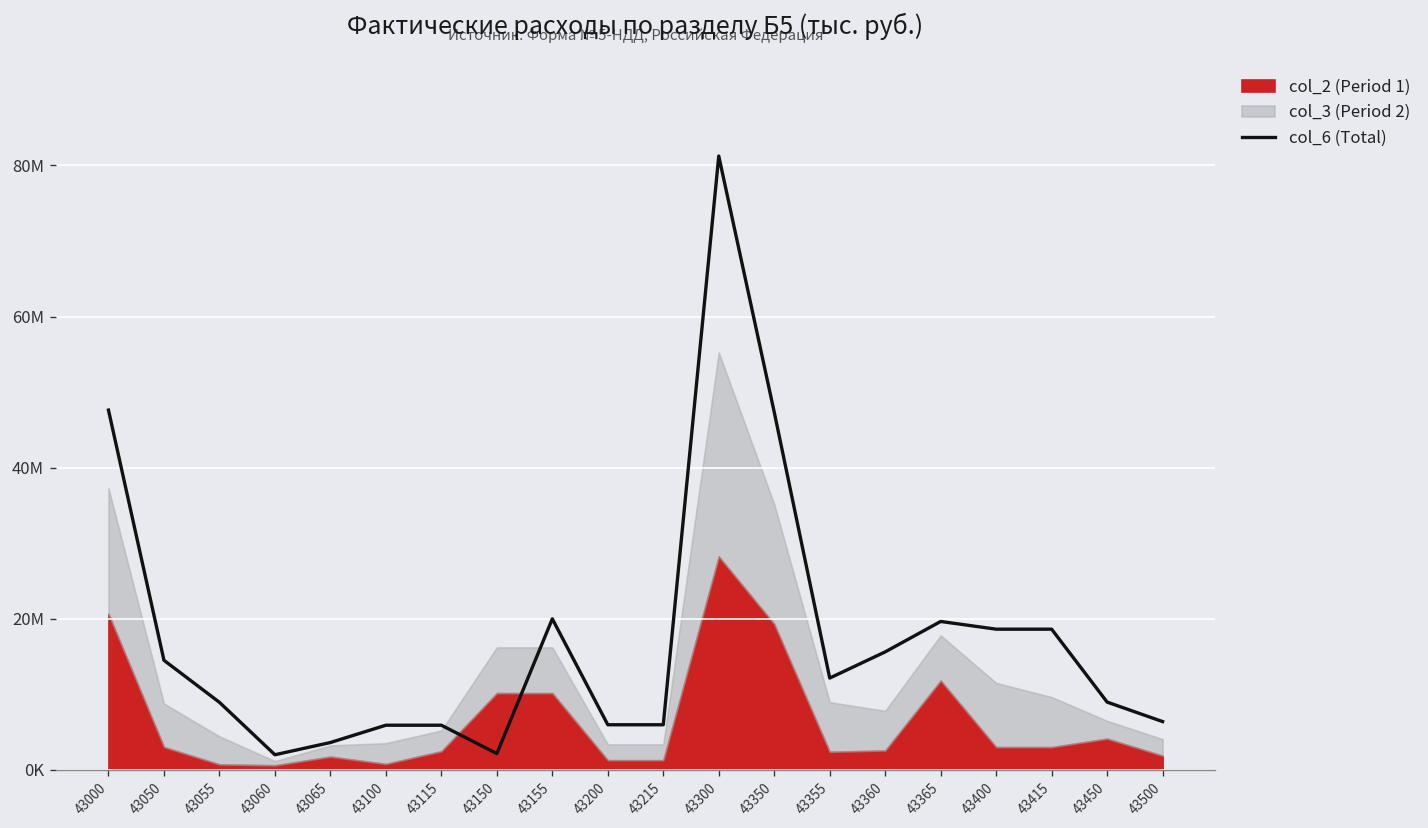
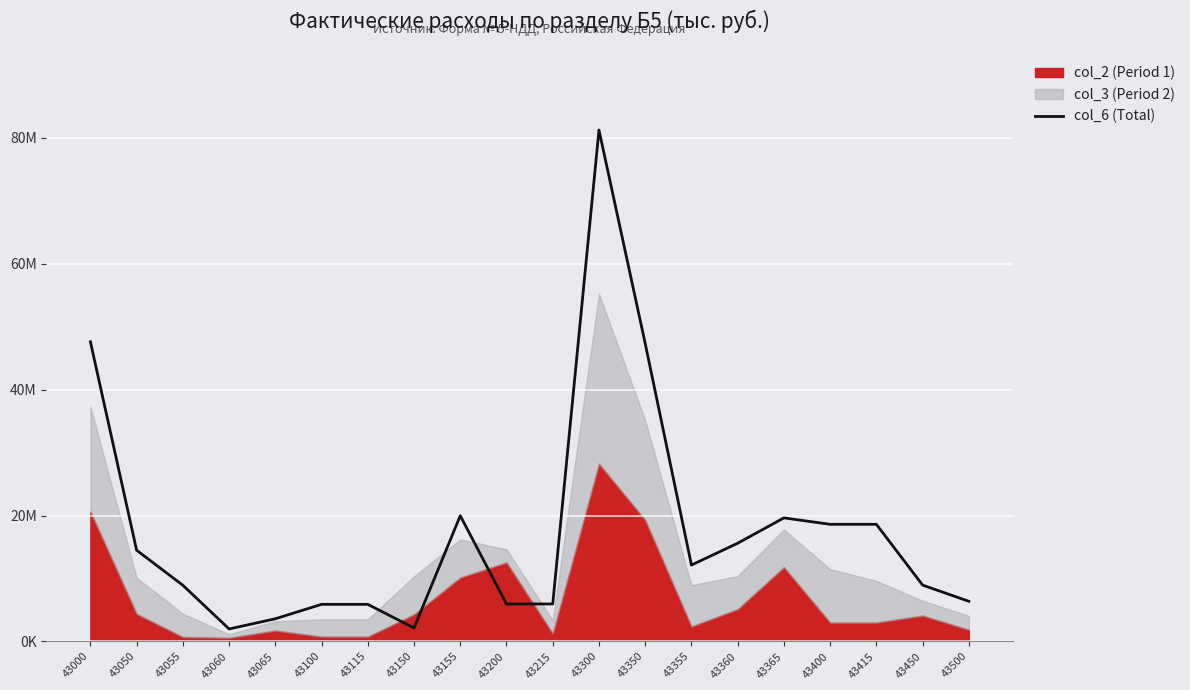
col_2 (Period 1), 43050: 3000000 -> 4000000
col_2 (Period 1), 43115: 2000000 -> 1000000
col_2 (Period 1), 43150: 10000000 -> 4000000
col_2 (Period 1), 43200: 1000000 -> 13000000
col_2 (Period 1), 43360: 3000000 -> 5000000
